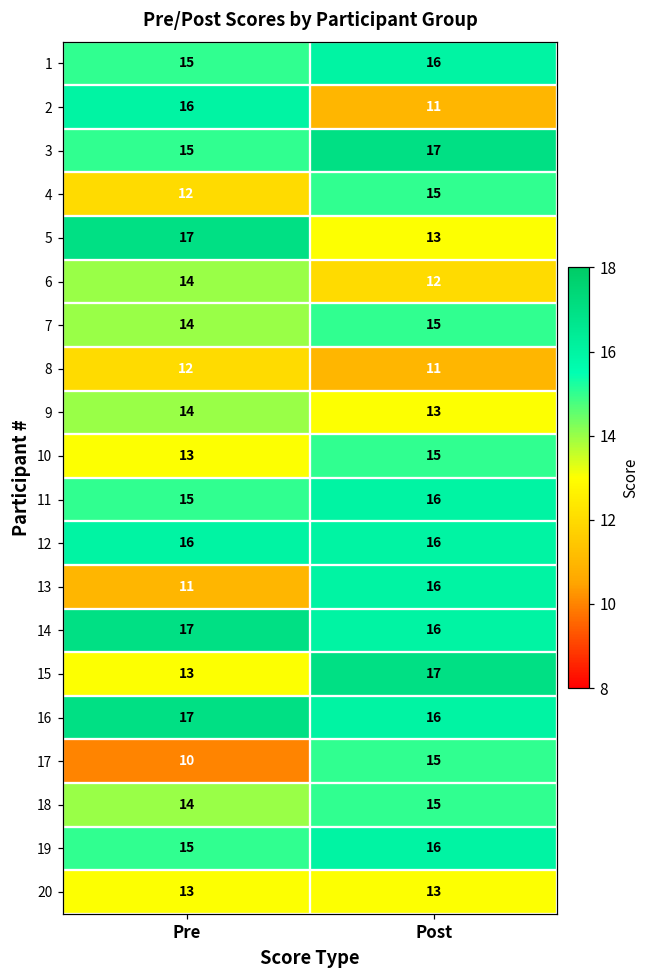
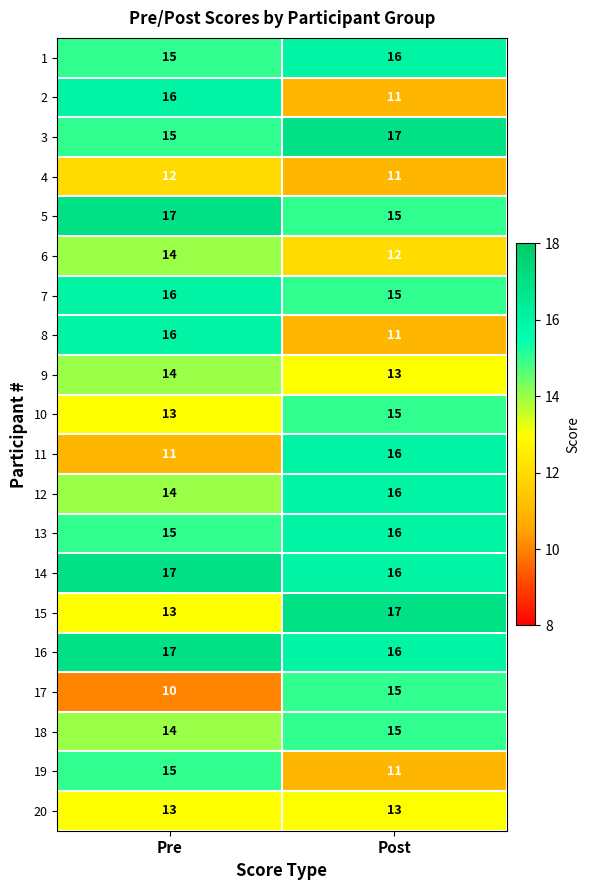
4, Post: 15 -> 11
5, Post: 13 -> 15
7, Pre: 14 -> 16
8, Pre: 12 -> 16
11, Pre: 15 -> 11
12, Pre: 16 -> 14
13, Pre: 11 -> 15
19, Post: 16 -> 11
